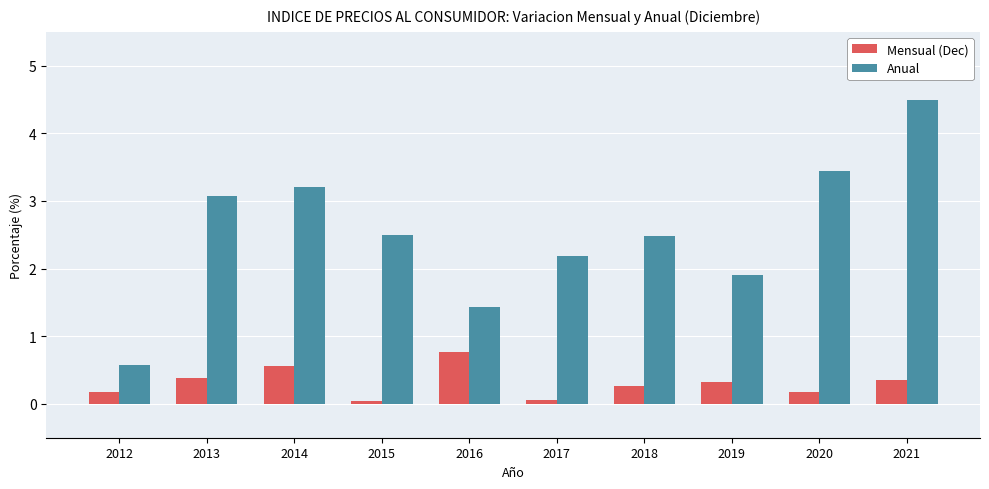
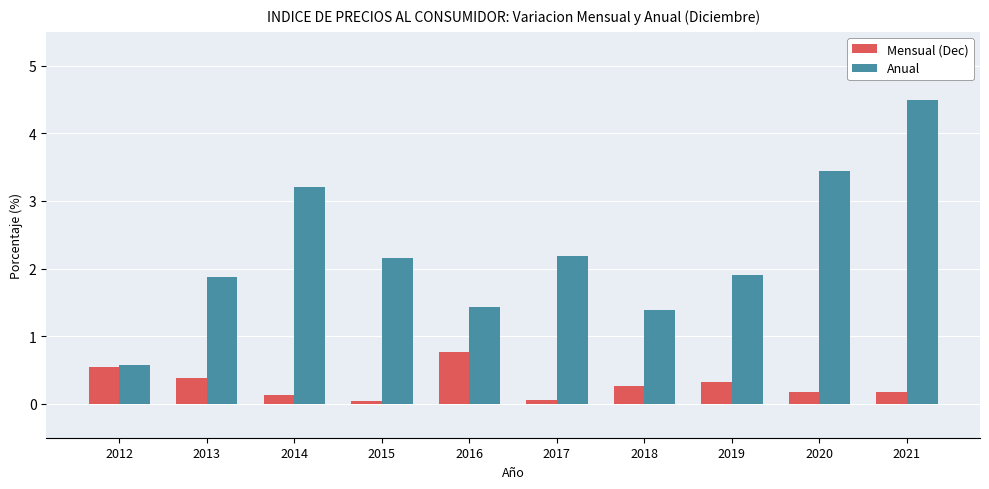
Mensual (Dec), 2012: 0.2 -> 0.6
Anual, 2013: 3.1 -> 1.9
Mensual (Dec), 2014: 0.6 -> 0.1
Anual, 2015: 2.5 -> 2.2
Anual, 2018: 2.5 -> 1.4
Mensual (Dec), 2021: 0.4 -> 0.2
